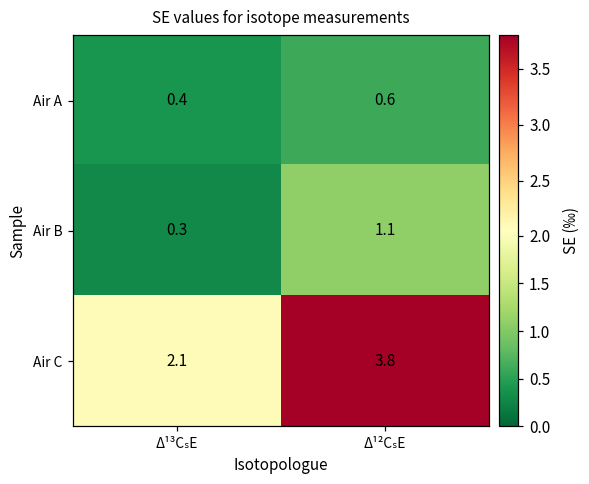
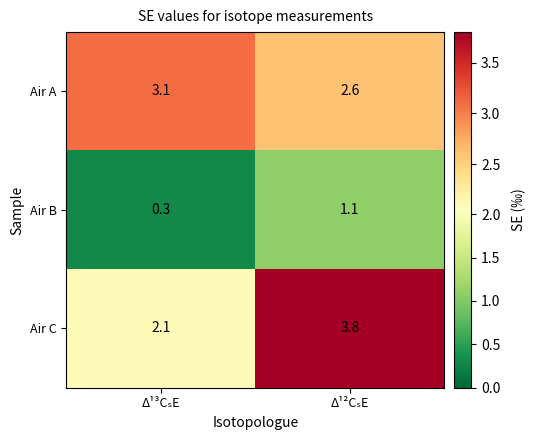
Air A, Δ¹³CₛE: 0.4 -> 3.1
Air A, Δ¹²CₛE: 0.6 -> 2.6
